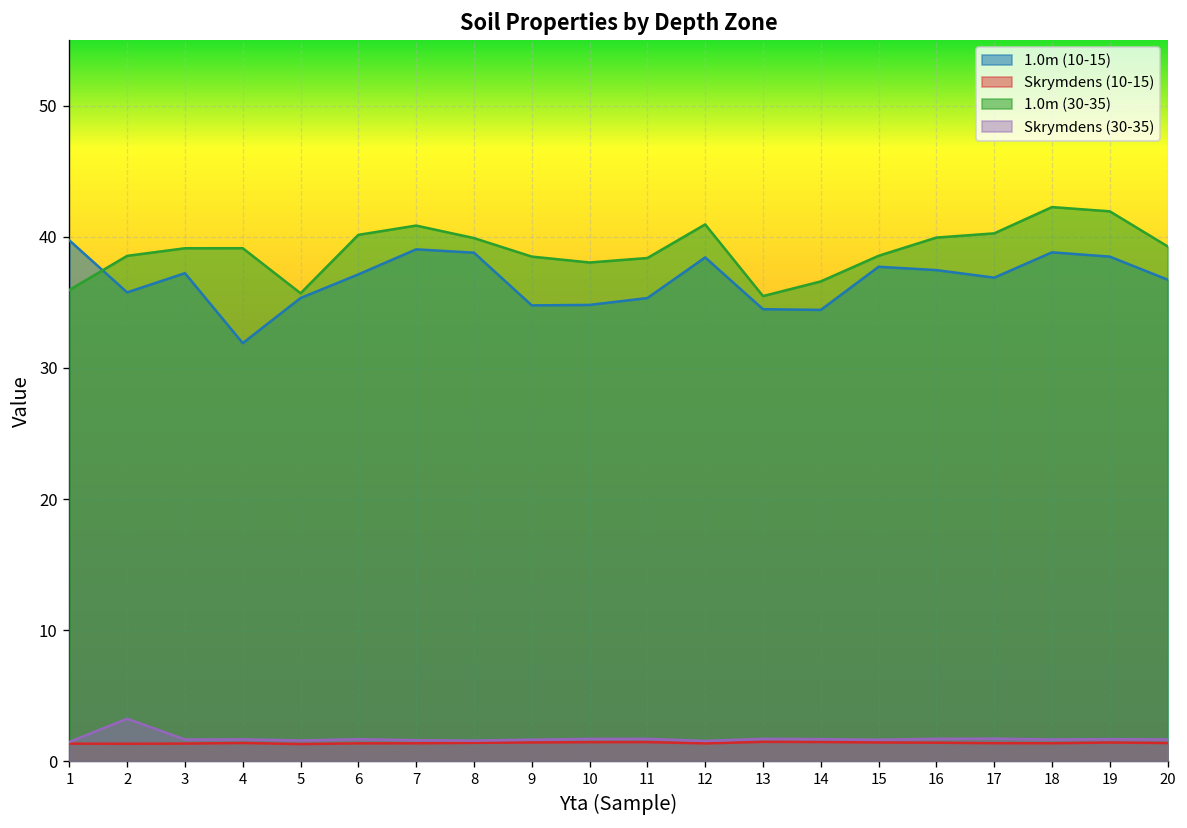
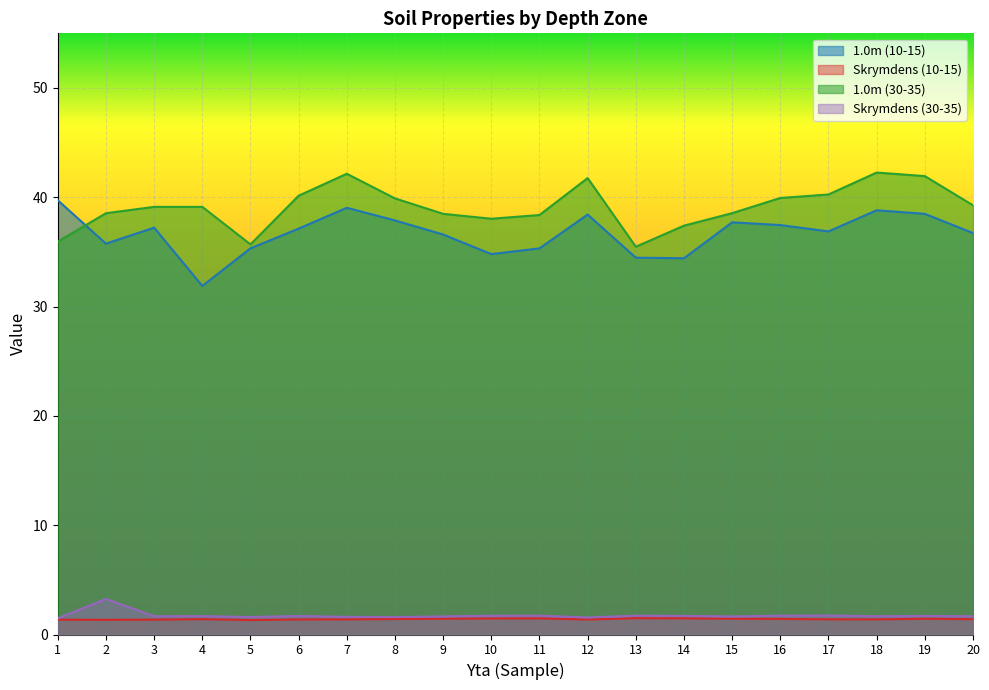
1.0m (30-35), 7: 40.9 -> 42.2
1.0m (10-15), 8: 38.8 -> 37.9
1.0m (10-15), 9: 34.8 -> 36.6
1.0m (30-35), 12: 40.9 -> 41.8
1.0m (30-35), 14: 36.6 -> 37.4
